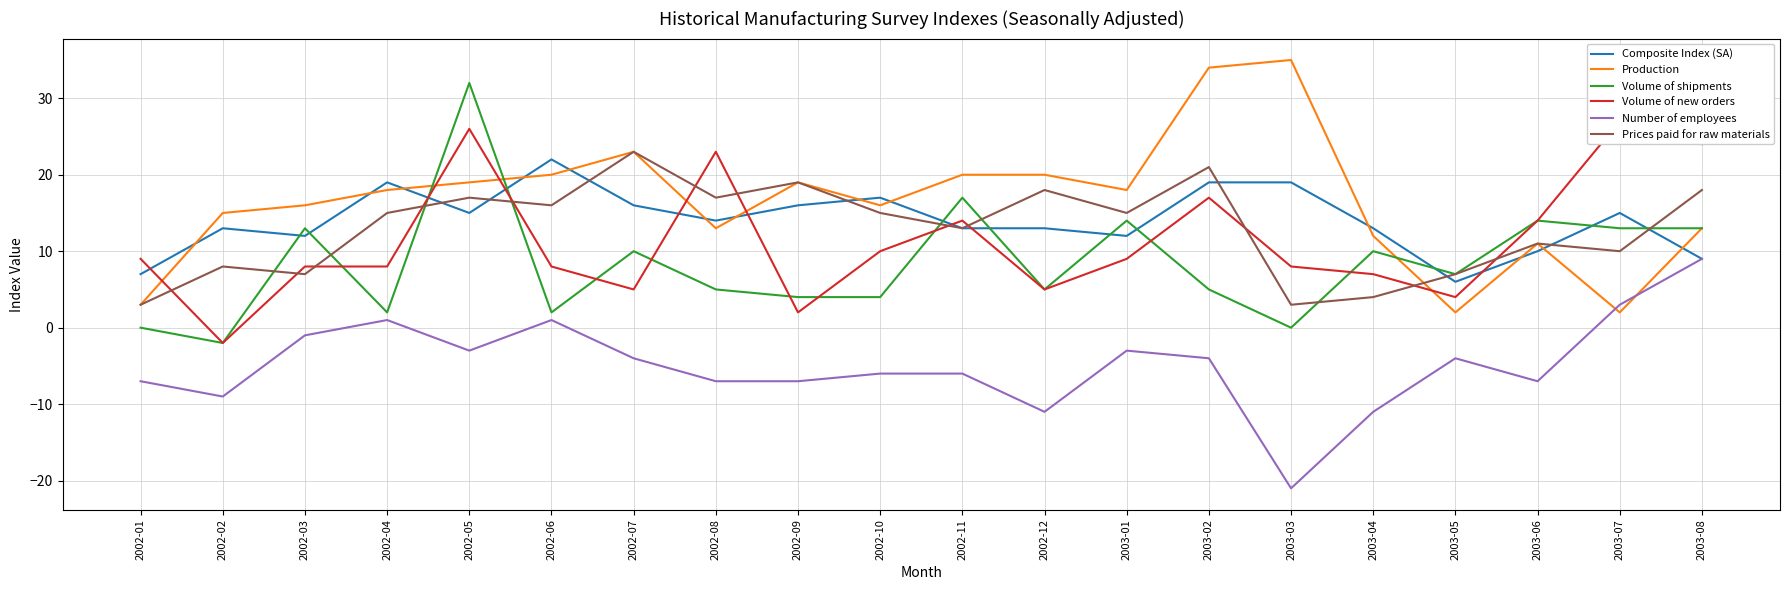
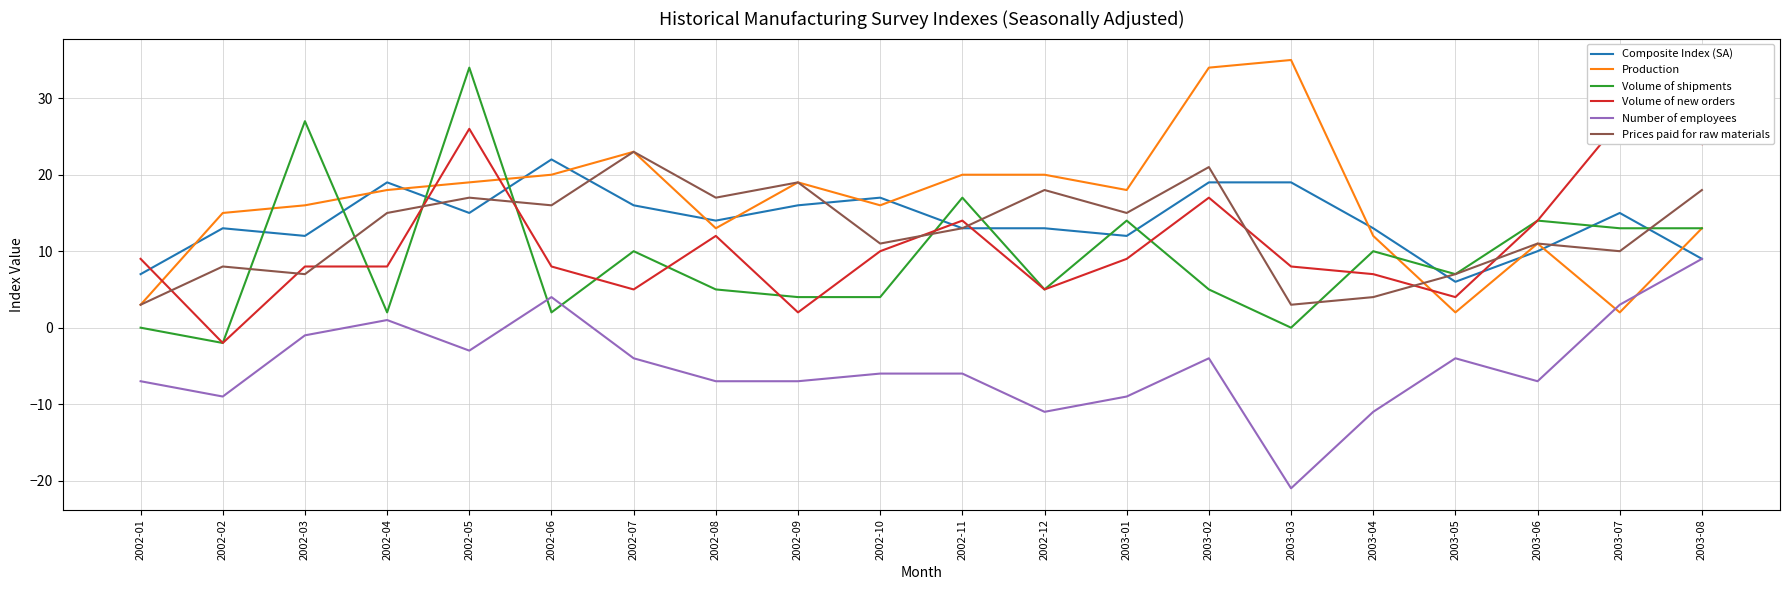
Volume of shipments, 2002-03: 13 -> 27
Volume of shipments, 2002-05: 32 -> 34
Number of employees, 2002-06: 1 -> 4
Volume of new orders, 2002-08: 23 -> 12
Prices paid for raw materials, 2002-10: 15 -> 11
Number of employees, 2003-01: -3 -> -9
